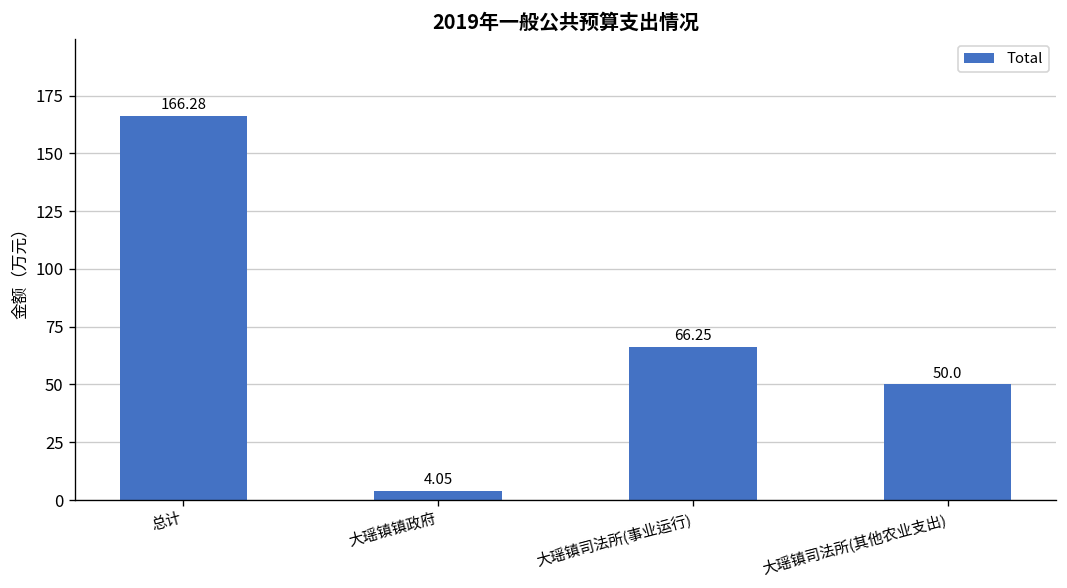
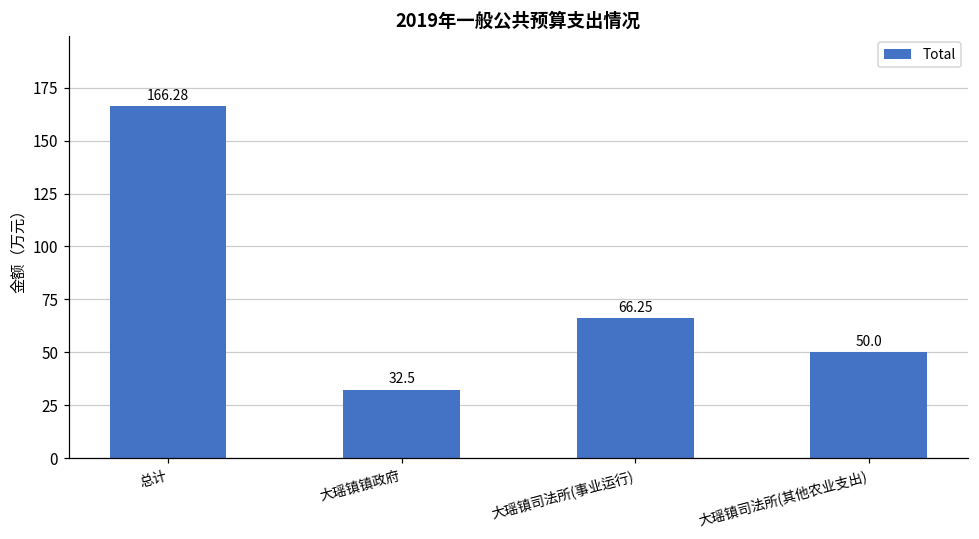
大瑶镇镇政府: 4.05 -> 32.5
